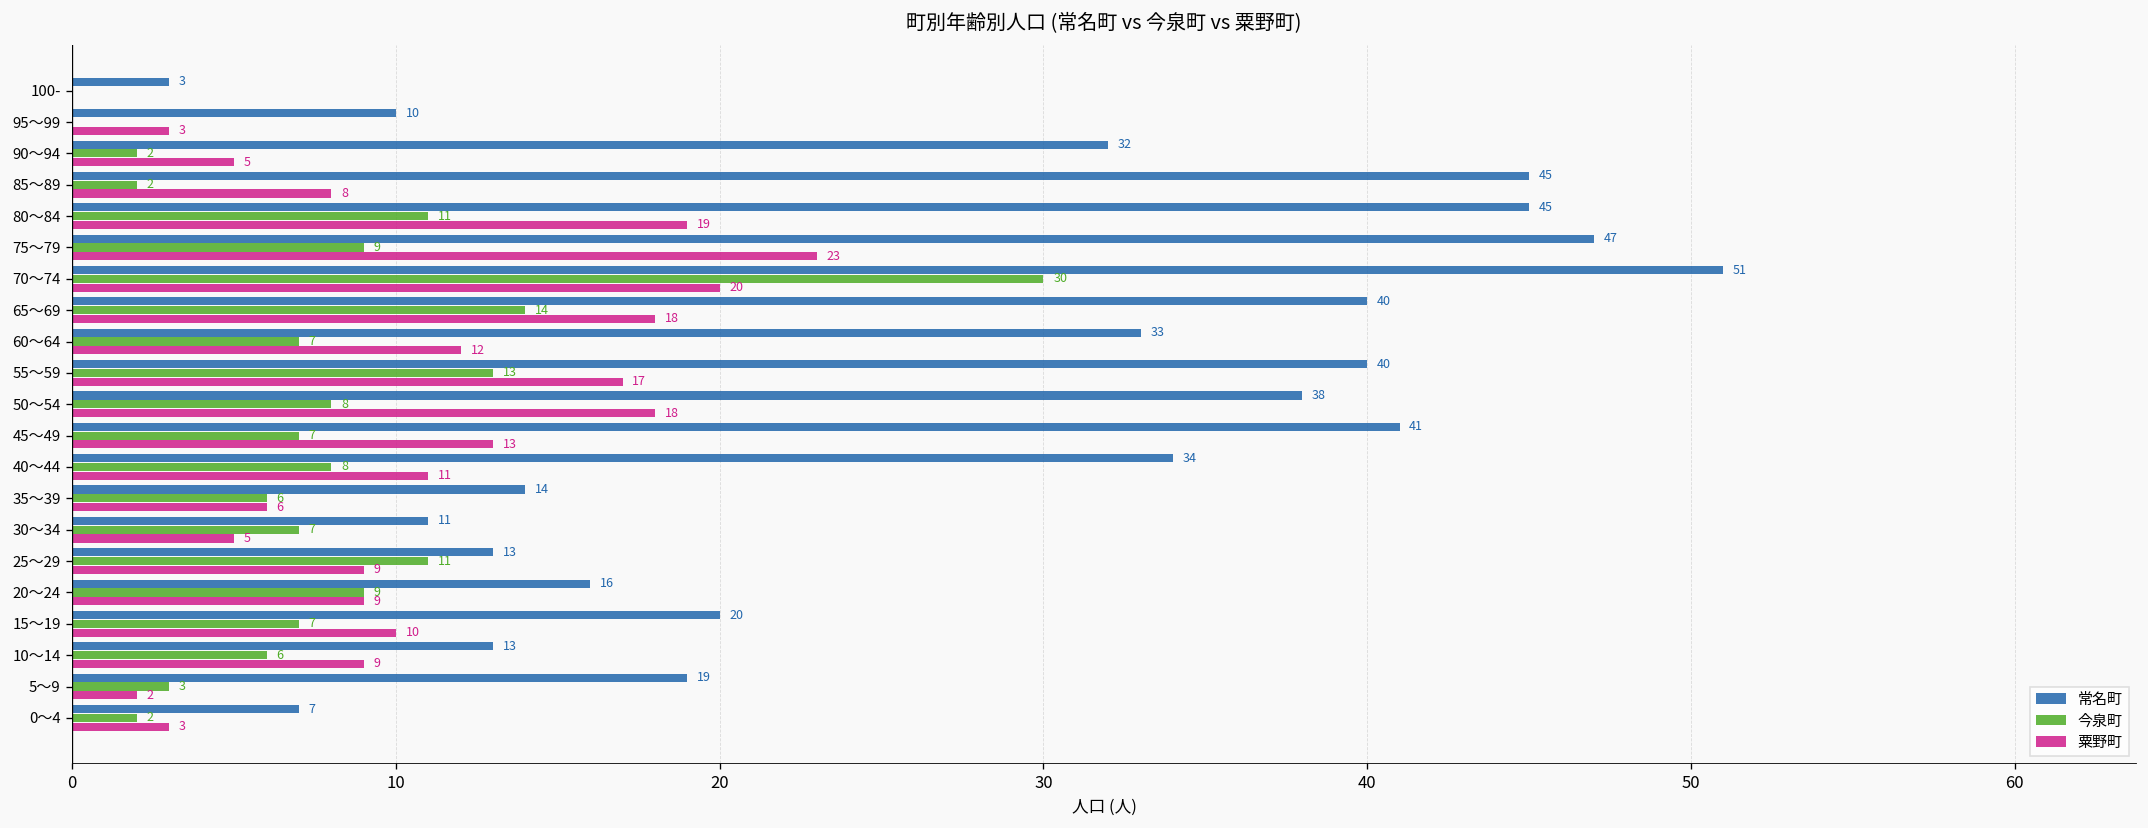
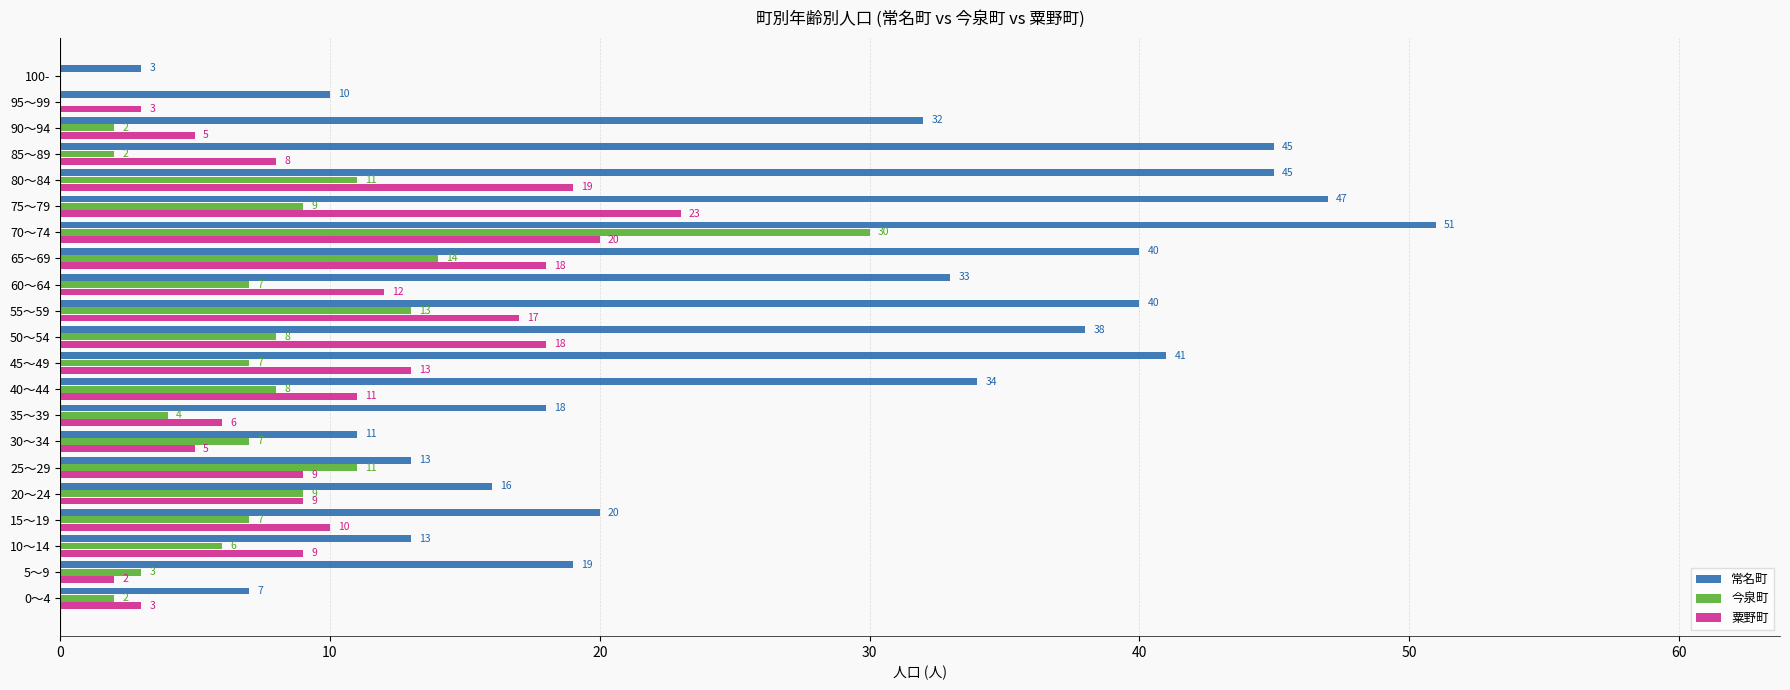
常名町, 35～39: 14 -> 18
今泉町, 35～39: 6 -> 4
